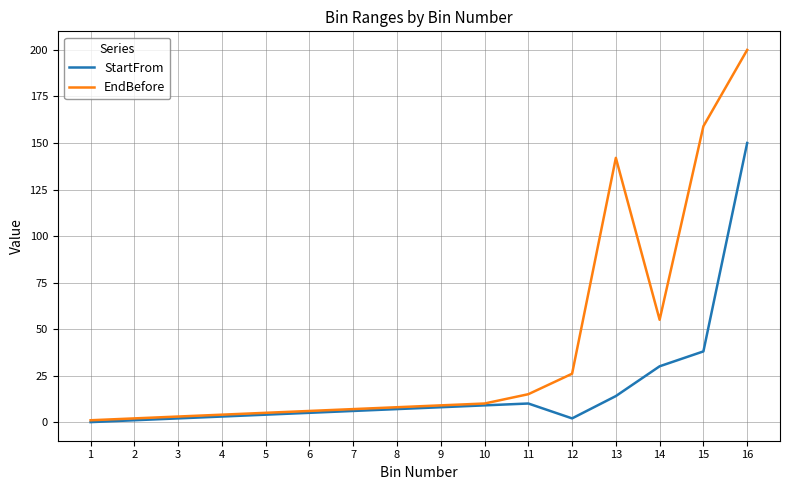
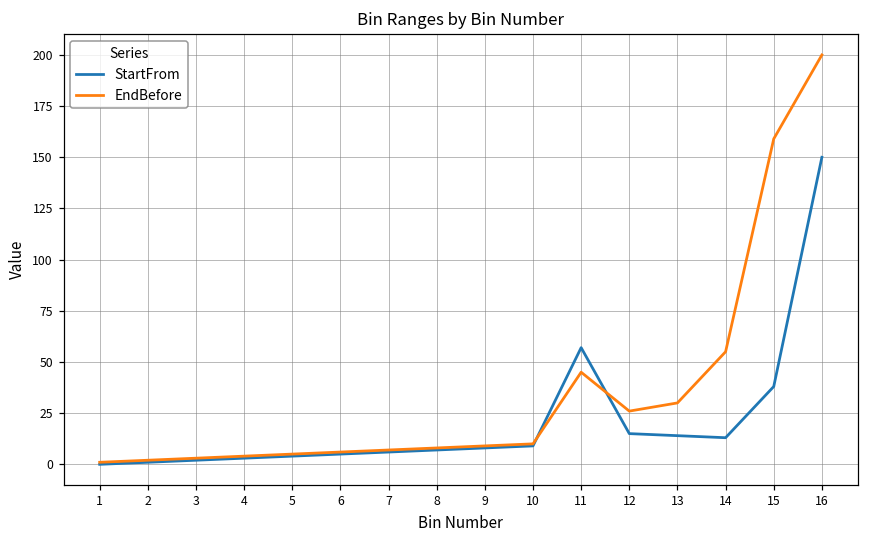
StartFrom, 11: 10 -> 57
EndBefore, 11: 15 -> 45
StartFrom, 12: 2 -> 15
EndBefore, 13: 142 -> 30
StartFrom, 14: 30 -> 13
